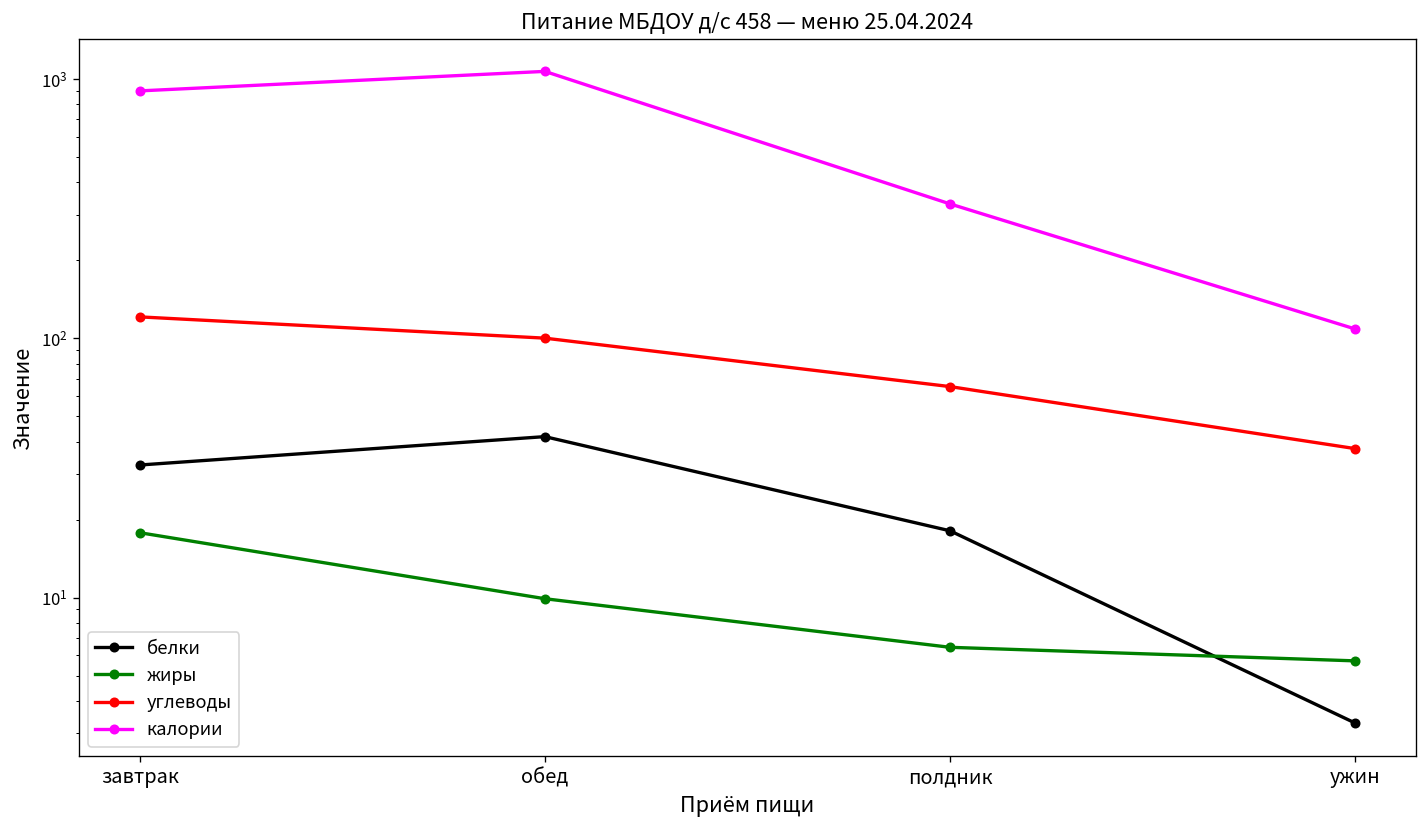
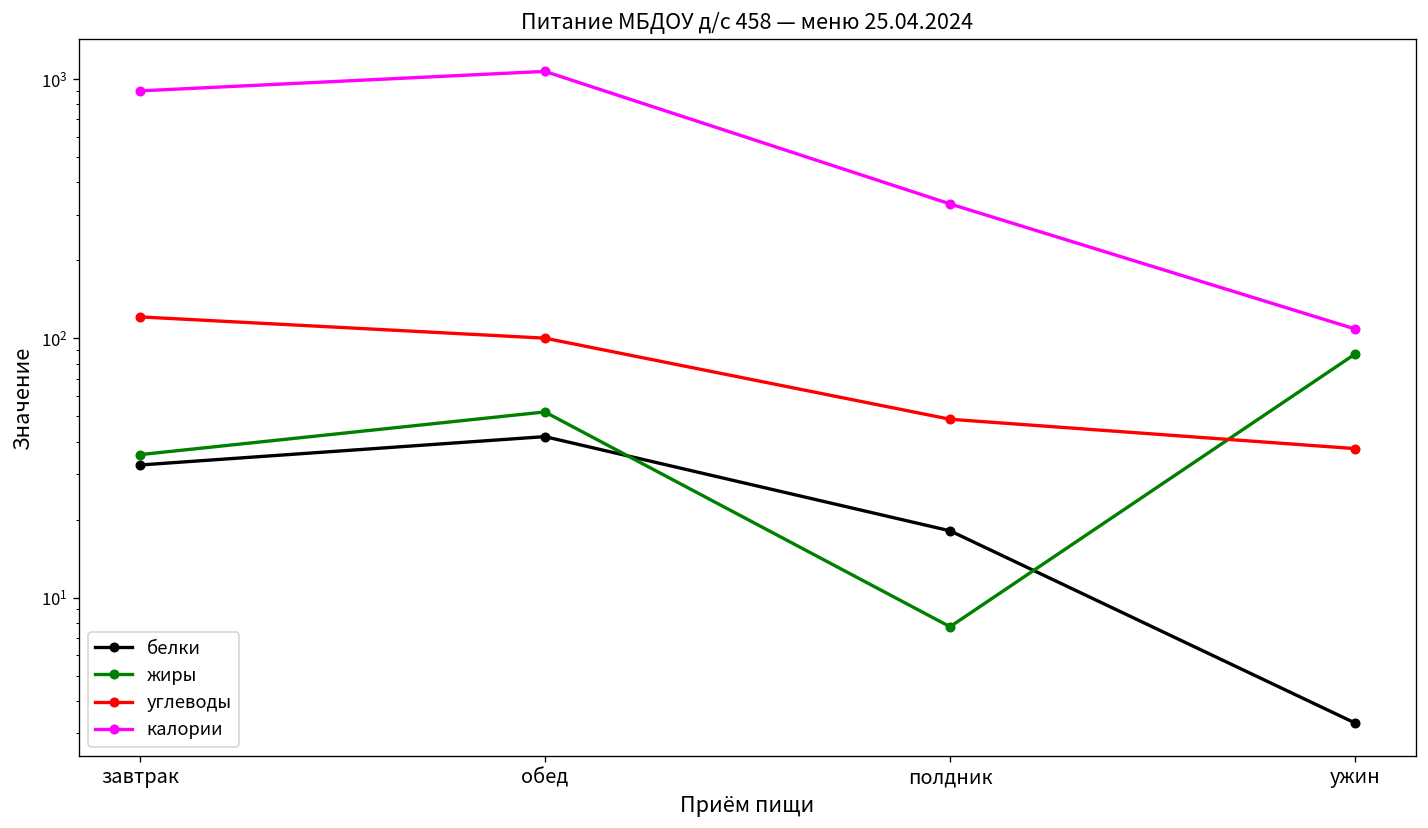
жиры, завтрак: 18 -> 36
жиры, обед: 10 -> 52
жиры, полдник: 6.4 -> 7.7
углеводы, полдник: 65 -> 49
жиры, ужин: 5.7 -> 87
